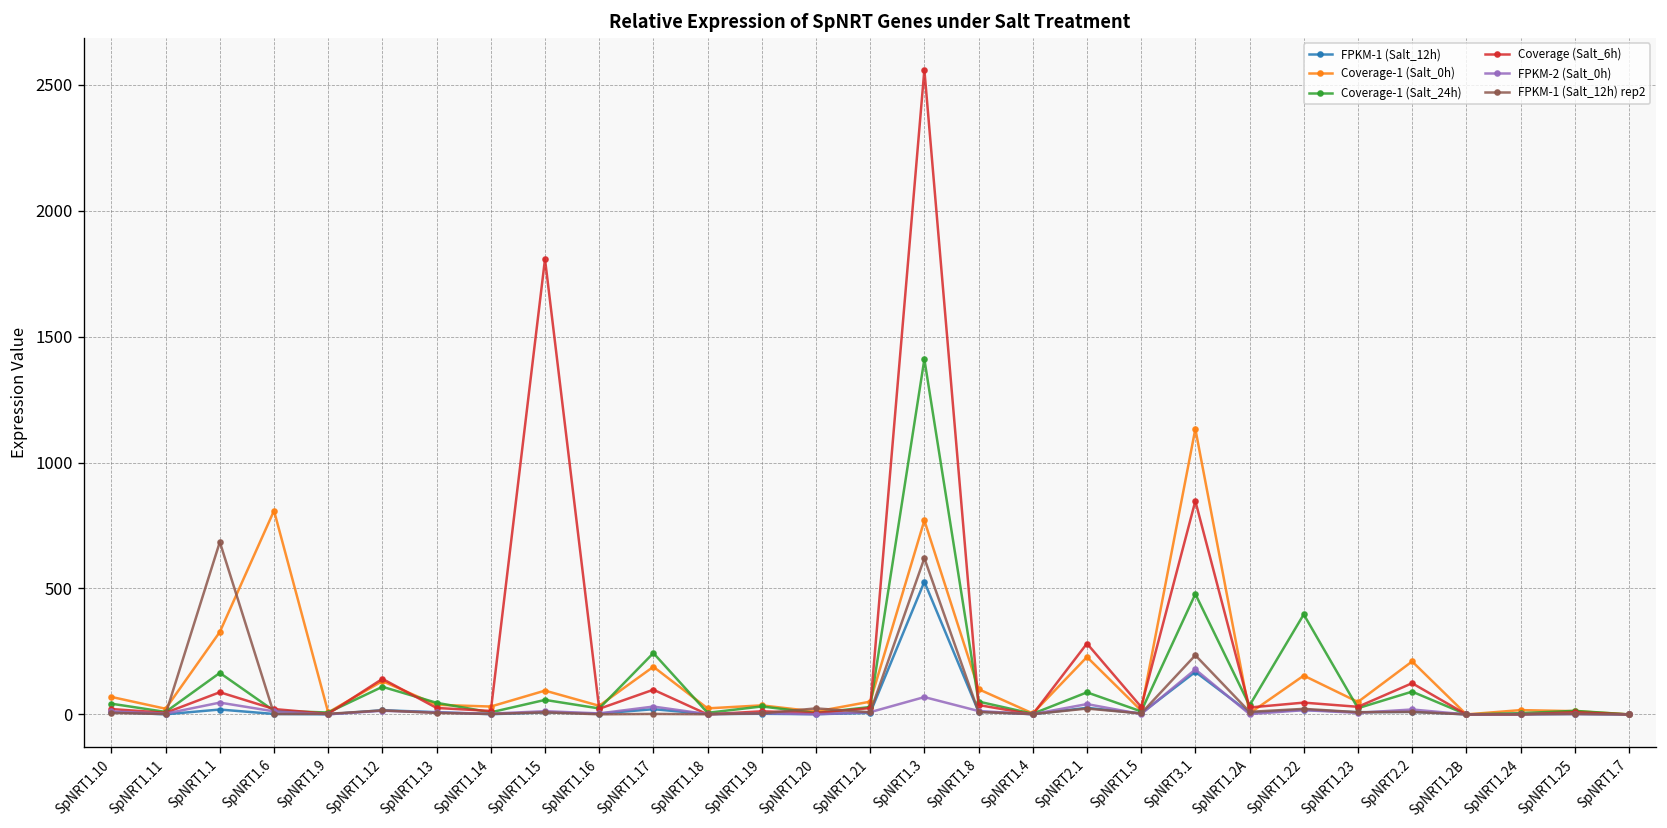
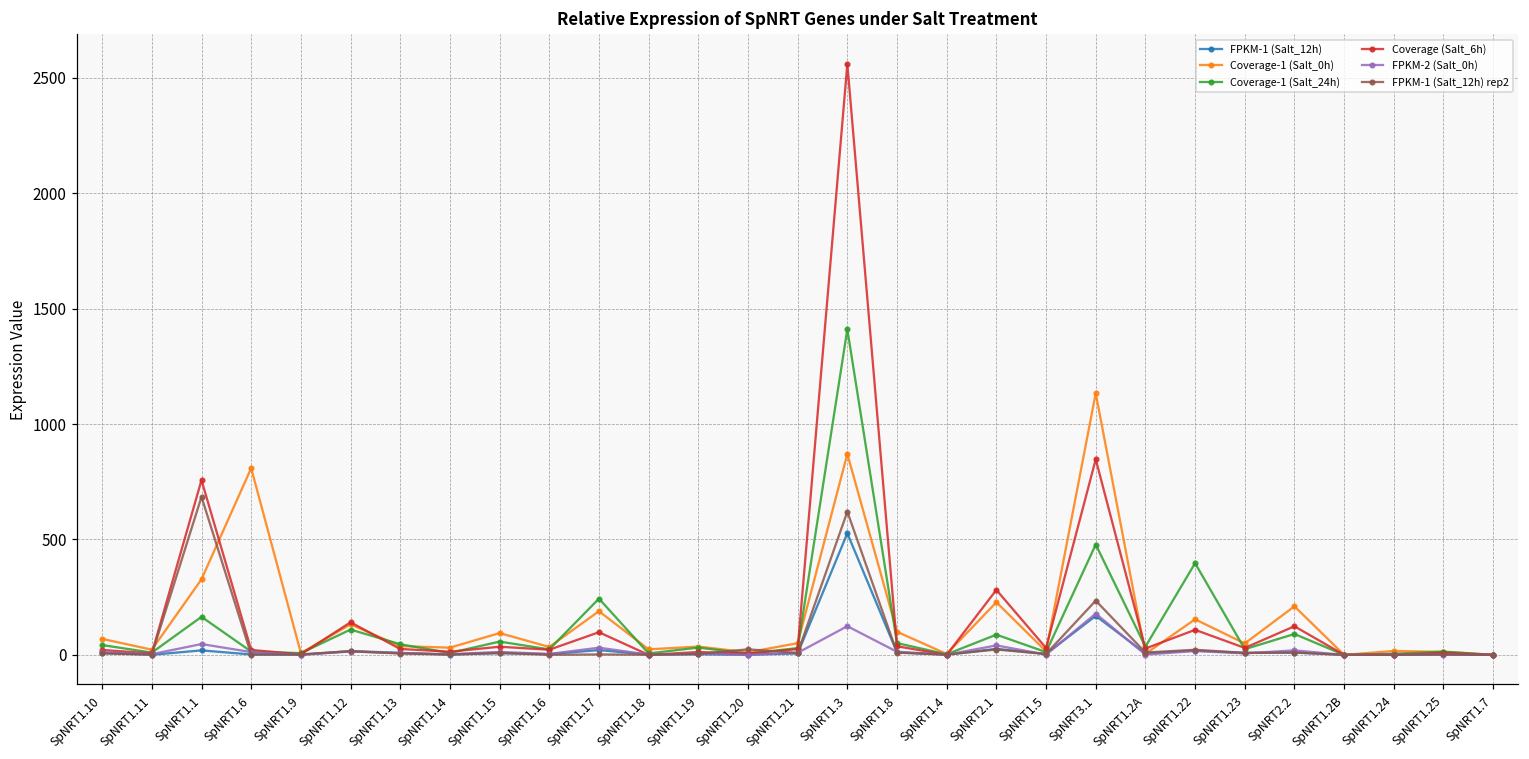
Coverage (Salt_6h), SpNRT1.1: 90 -> 760
Coverage (Salt_6h), SpNRT1.15: 1810 -> 40
Coverage-1 (Salt_0h), SpNRT1.3: 770 -> 870
FPKM-2 (Salt_0h), SpNRT1.3: 70 -> 120
Coverage (Salt_6h), SpNRT1.22: 50 -> 110
